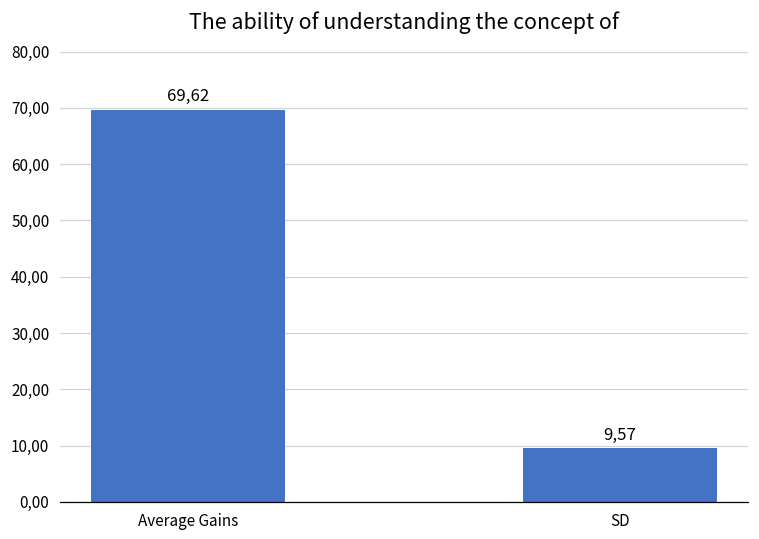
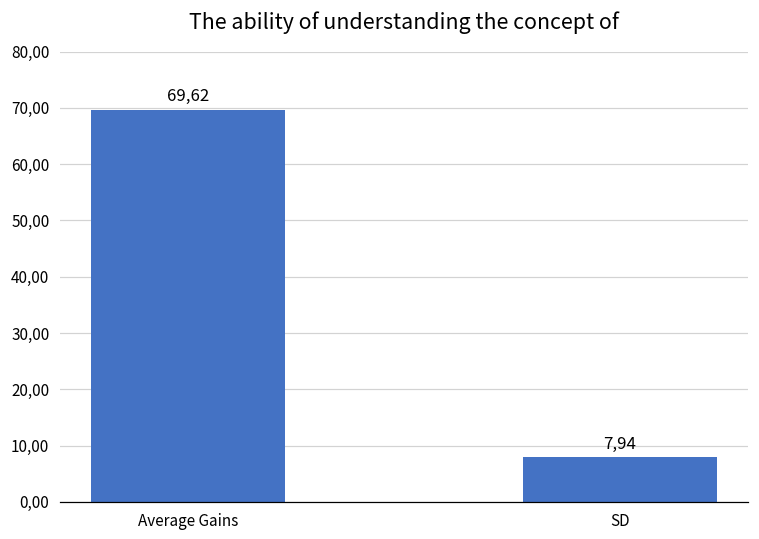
SD: 9,57 -> 7,94
